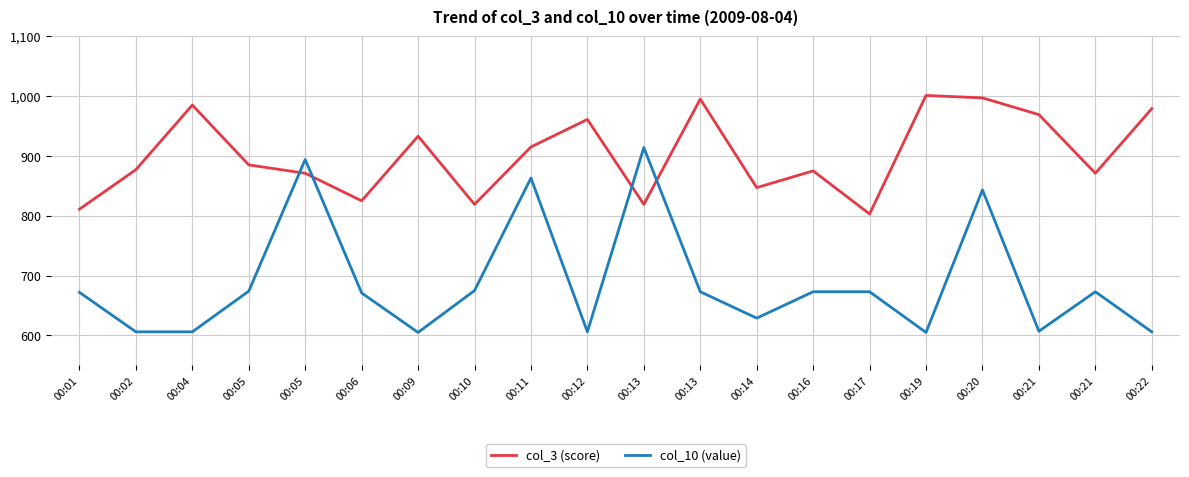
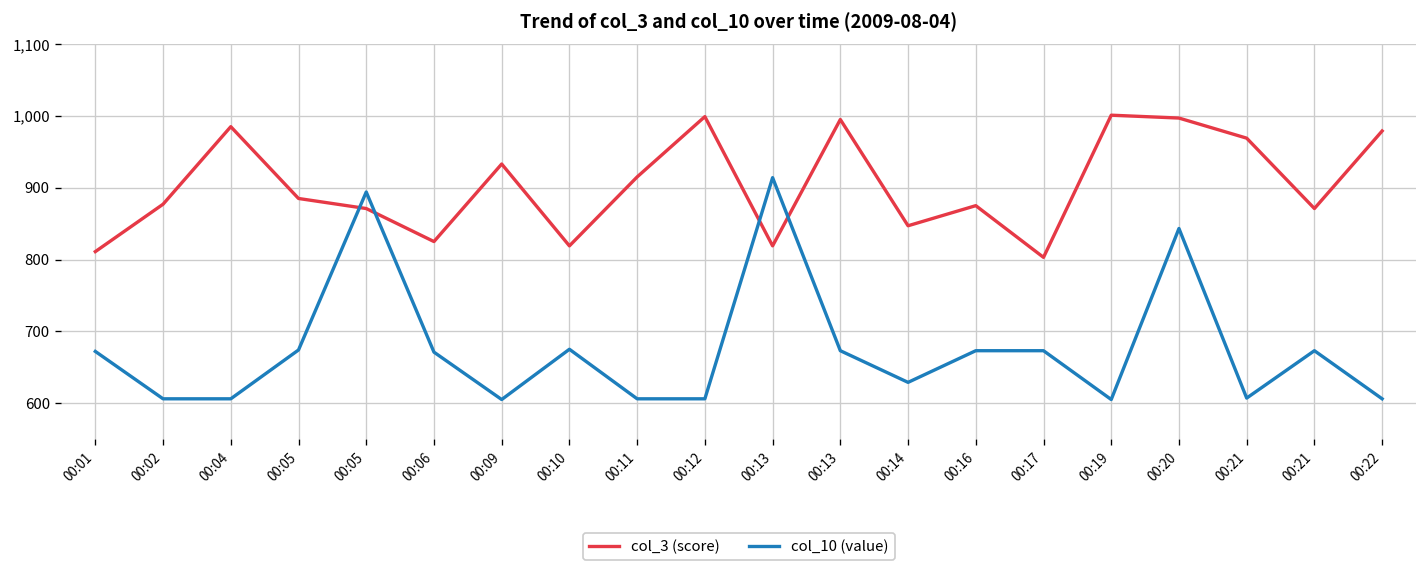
col_10 (value), 00:11: 860 -> 610
col_3 (score), 00:12: 960 -> 1,000
